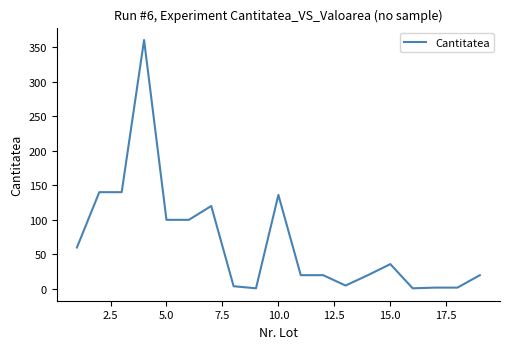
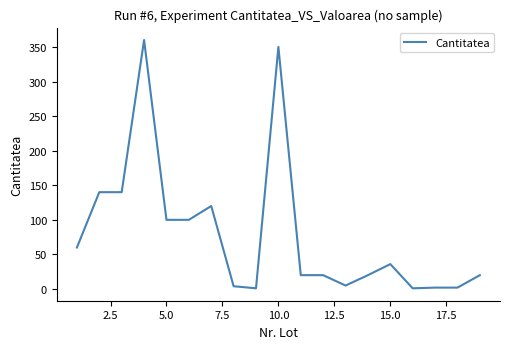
10.0: 140 -> 350
